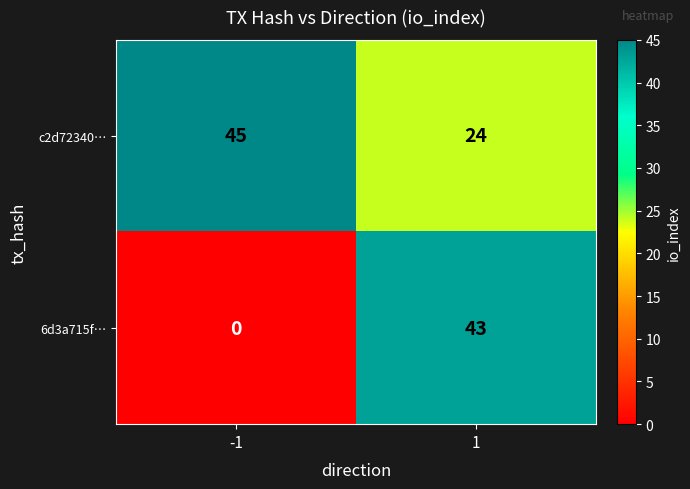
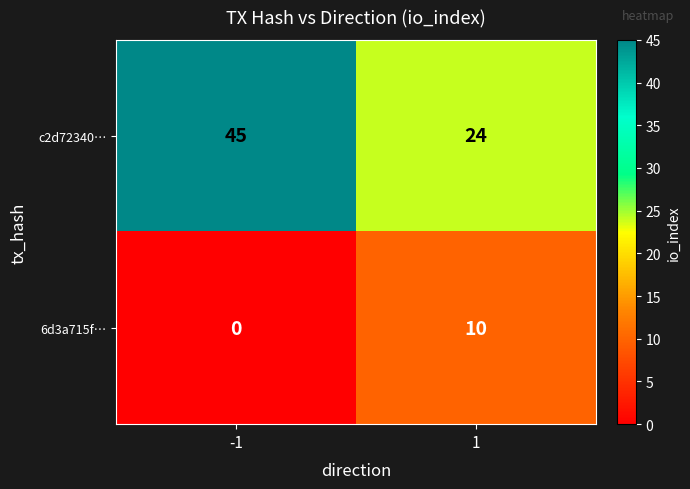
6d3a715f…, 1: 43 -> 10
